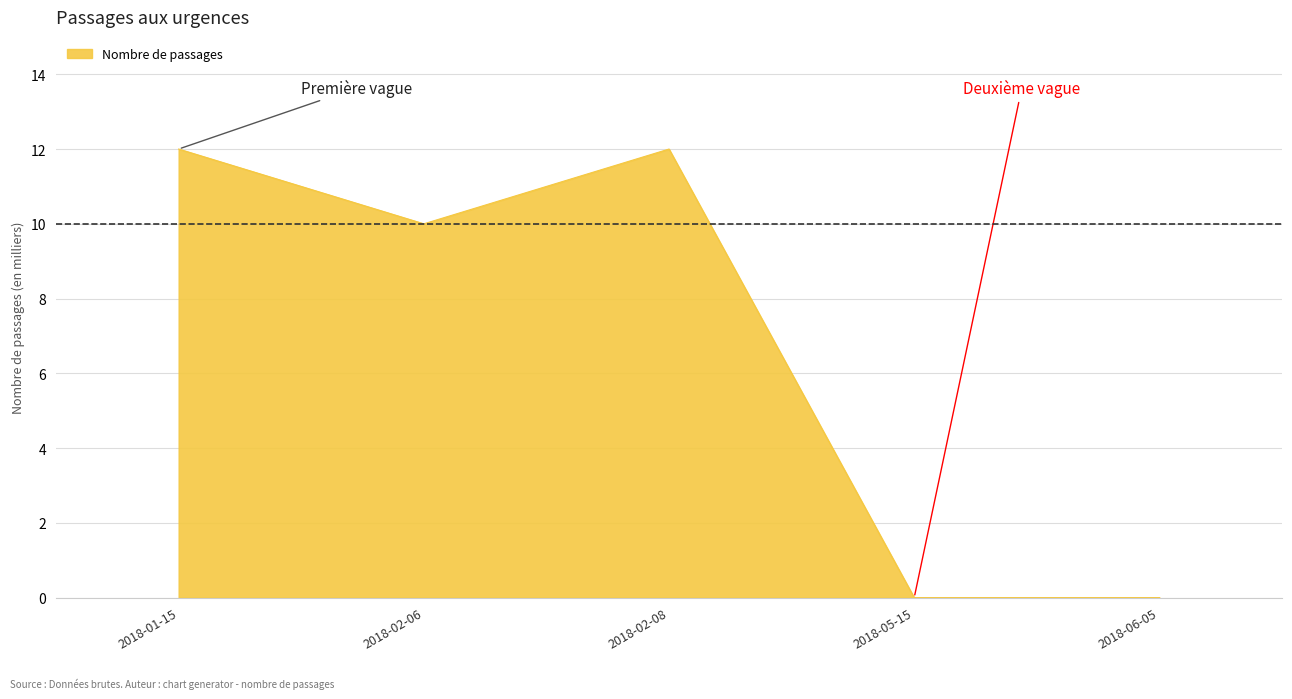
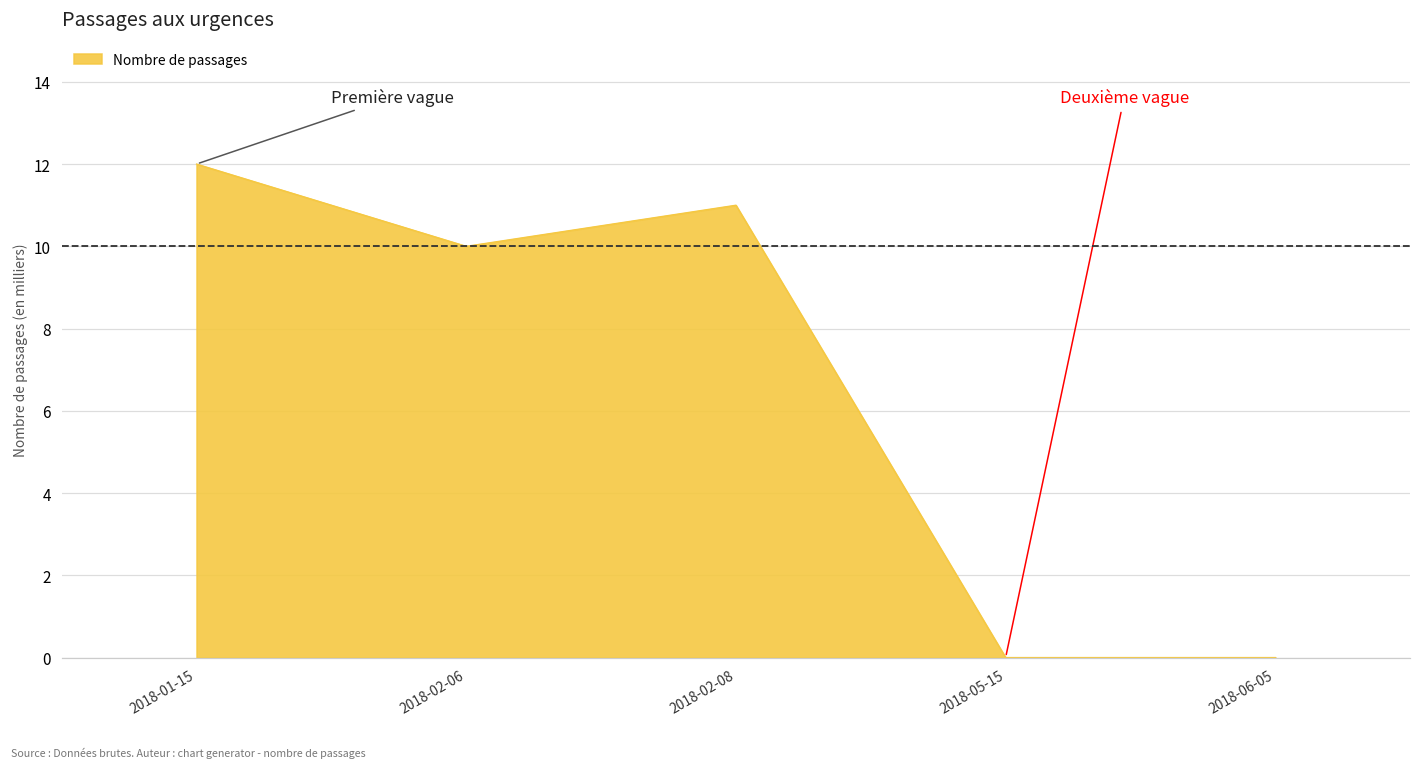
2018-02-08: 12 -> 11
